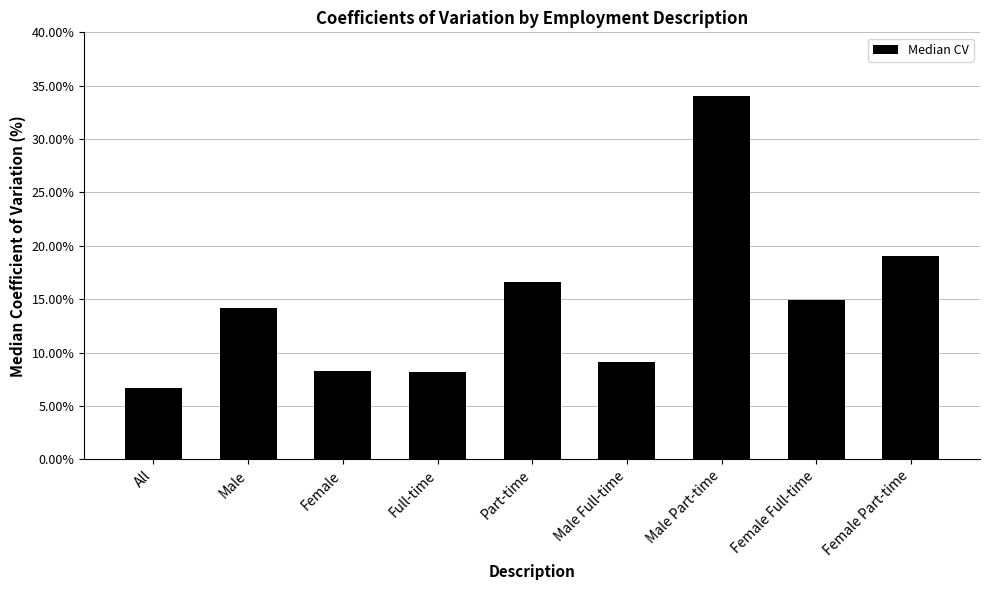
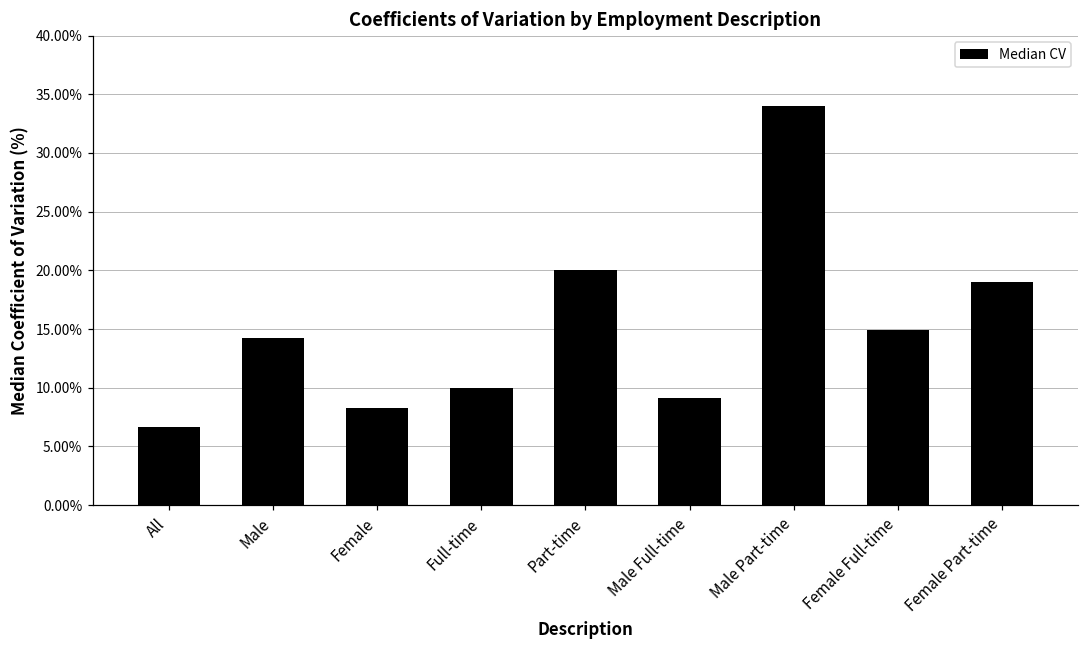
Full-time: 8.2% -> 10.0%
Part-time: 16.6% -> 20.0%
